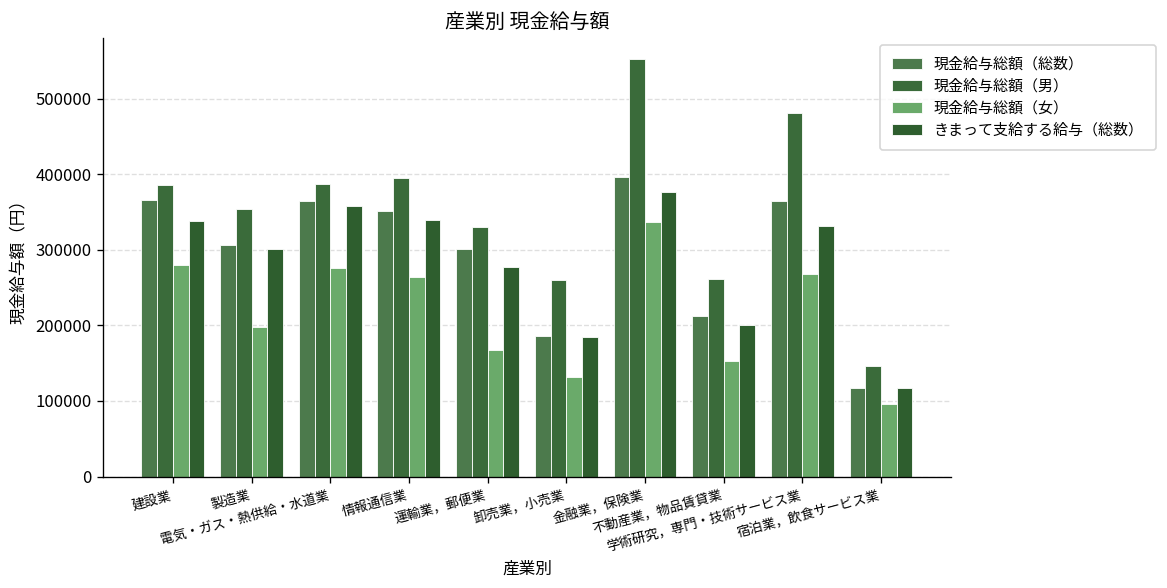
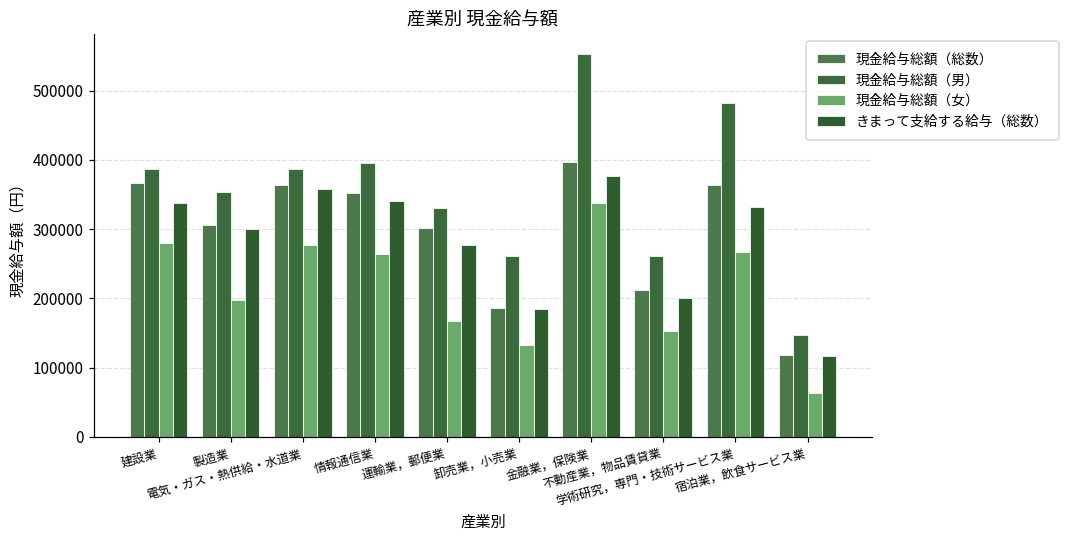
現金給与総額（女）, 宿泊業，飲食サービス業: 100000 -> 60000
